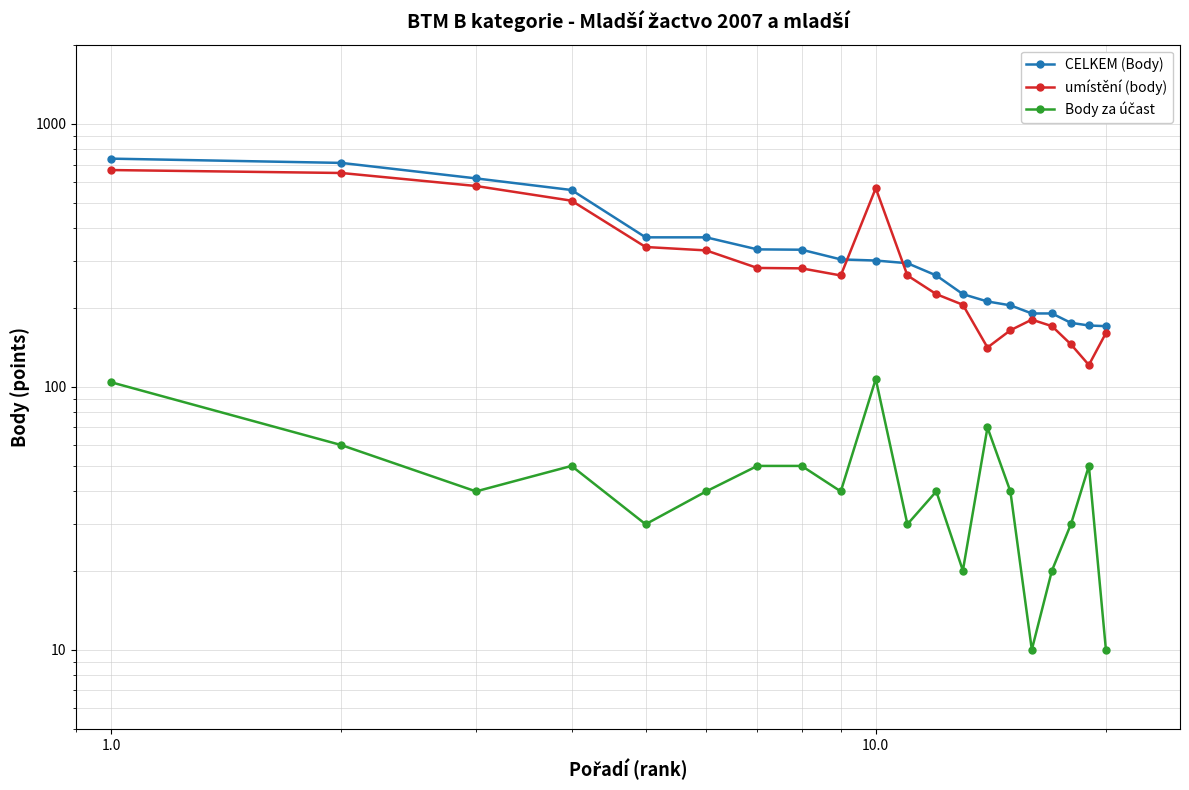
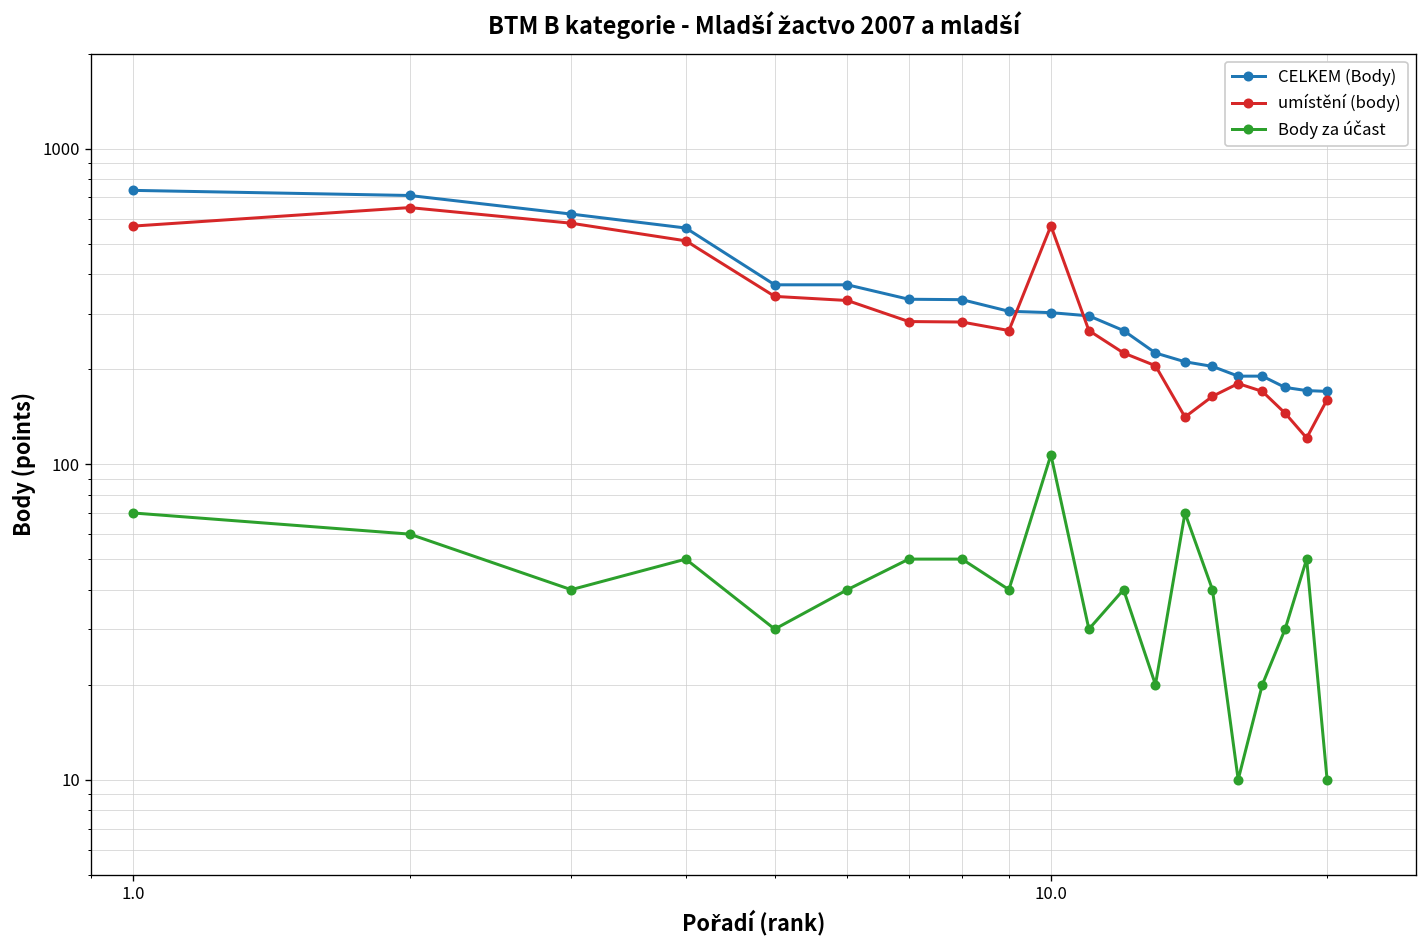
umístění (body), 1.0: 670 -> 570
Body za účast, 1.0: 104 -> 70
